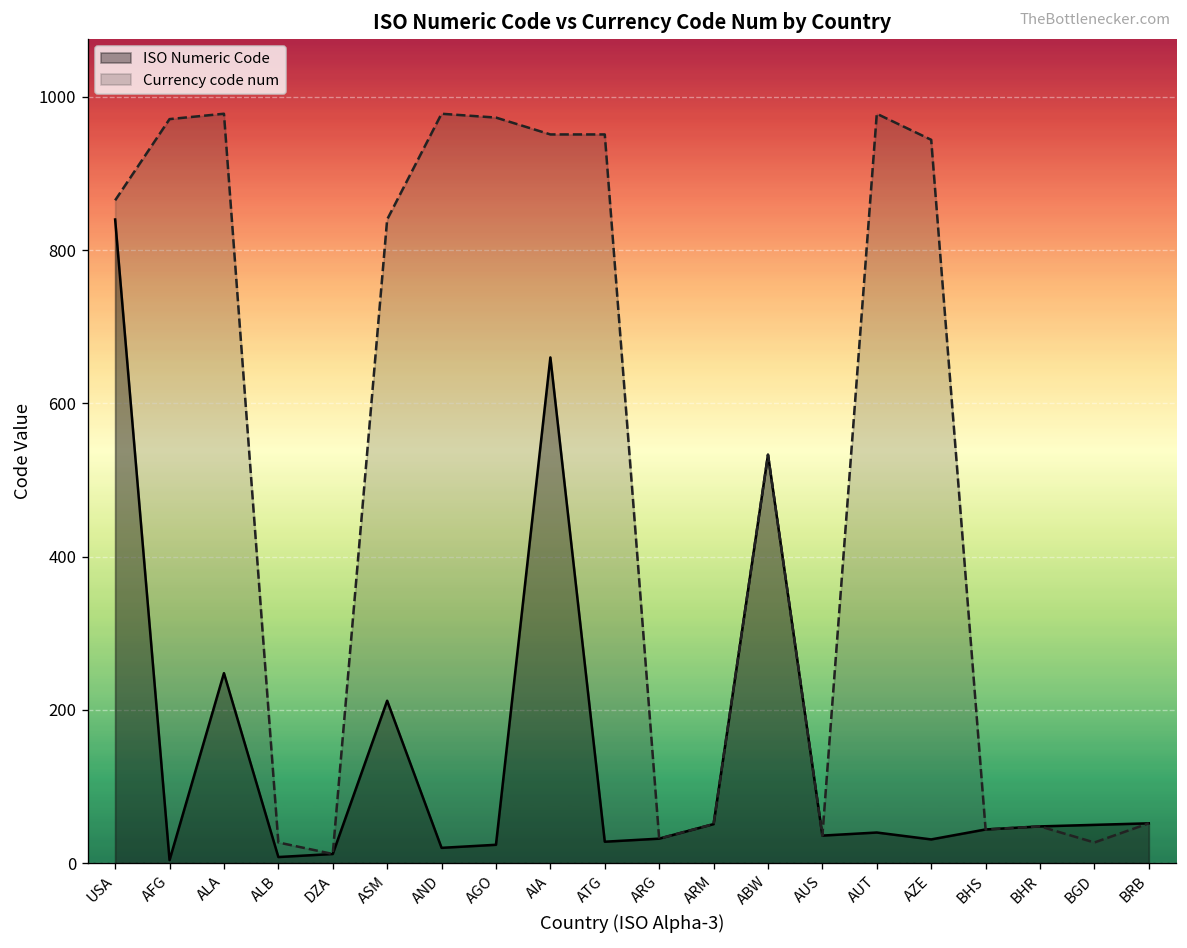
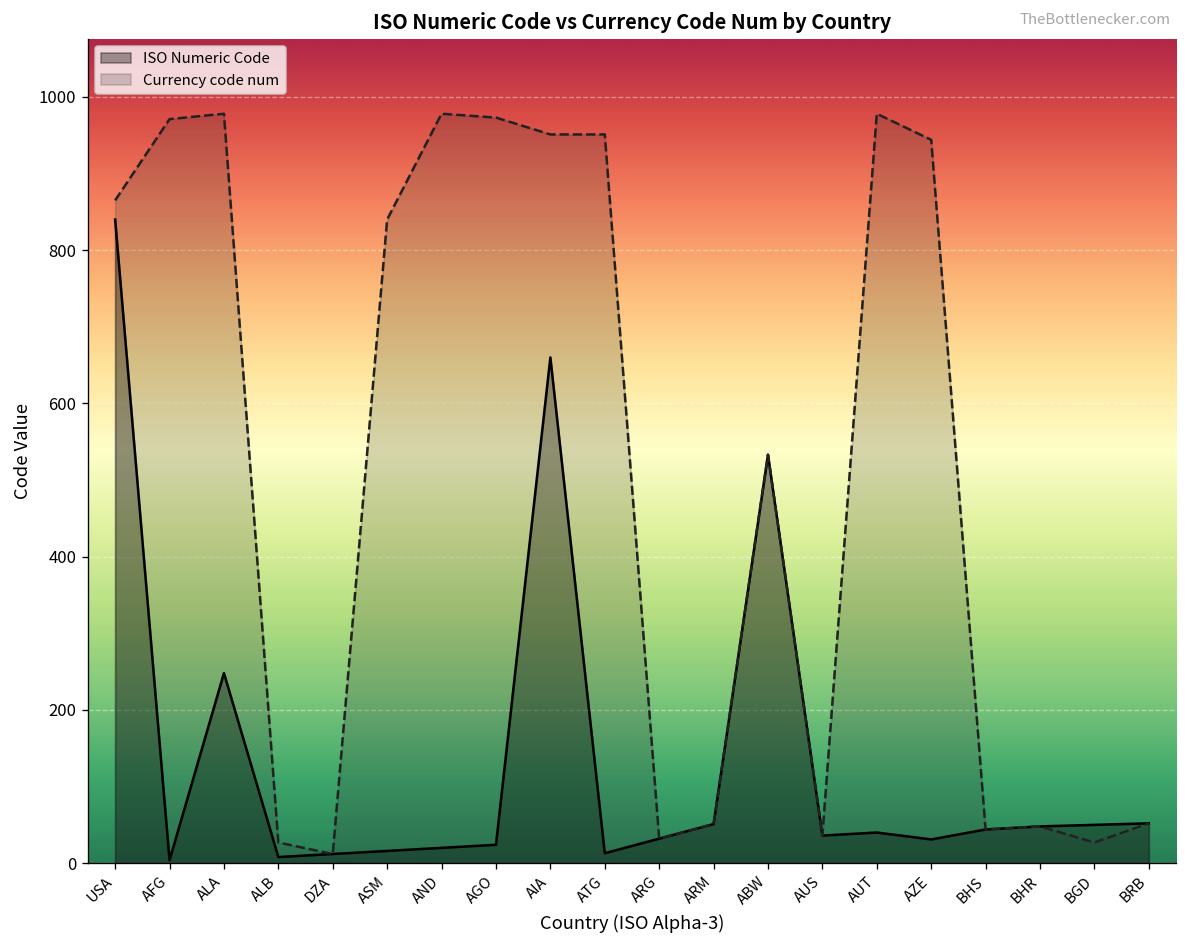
ISO Numeric Code, ASM: 210 -> 20
ISO Numeric Code, ATG: 30 -> 10
